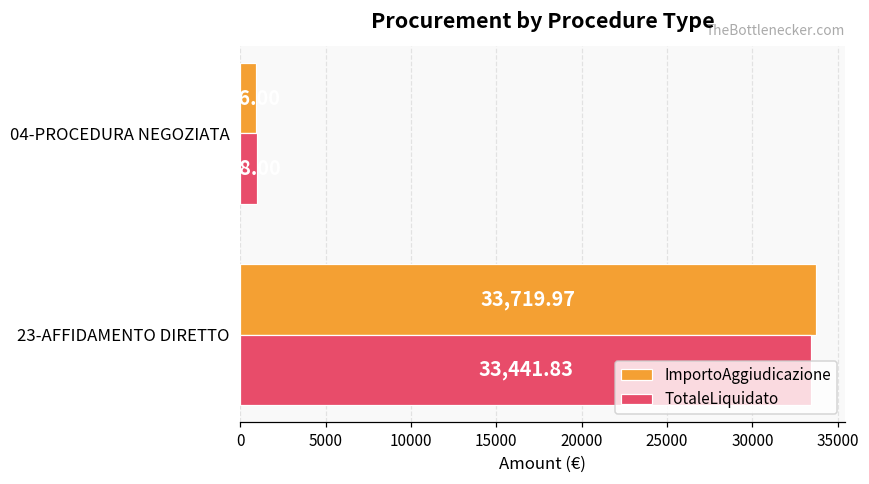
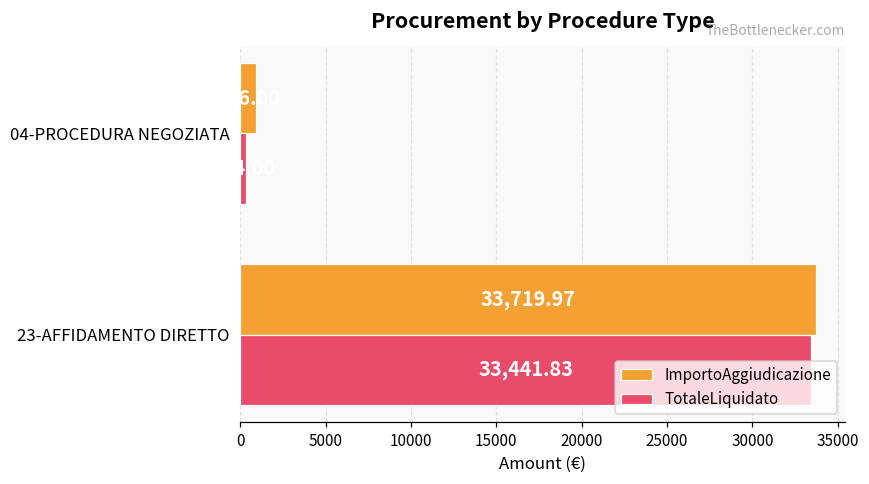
TotaleLiquidato, 04-PROCEDURA NEGOZIATA: 1000 -> 300
